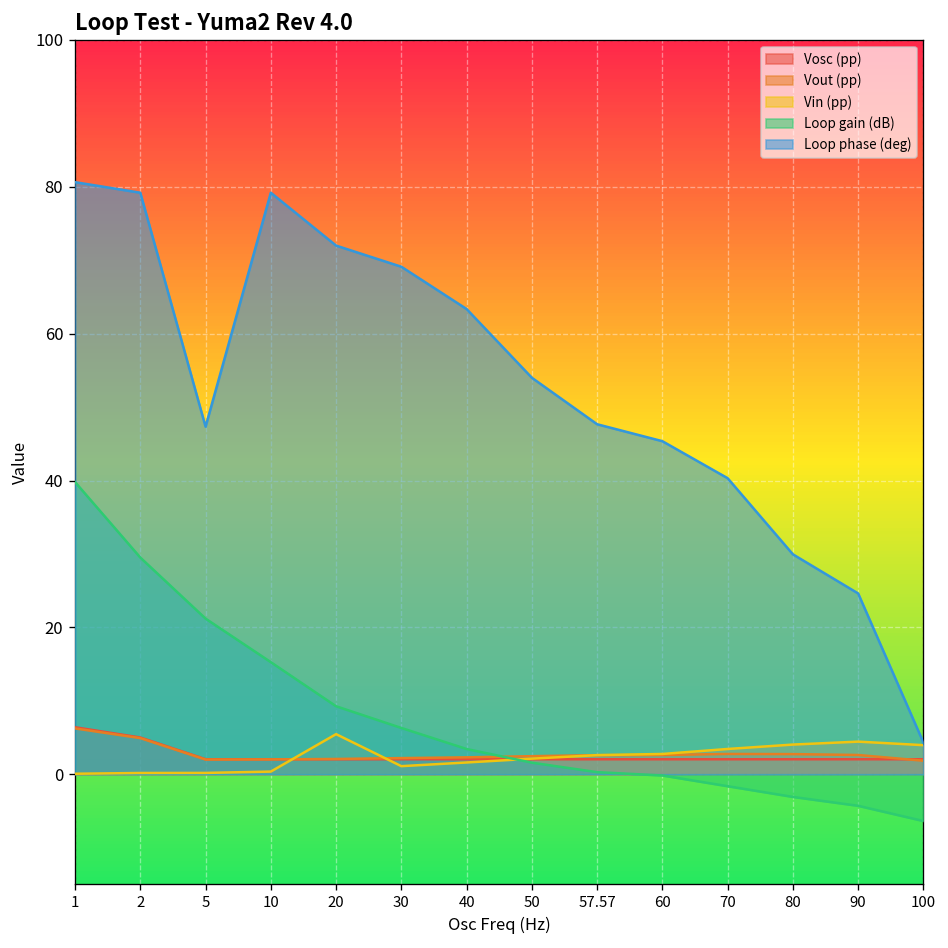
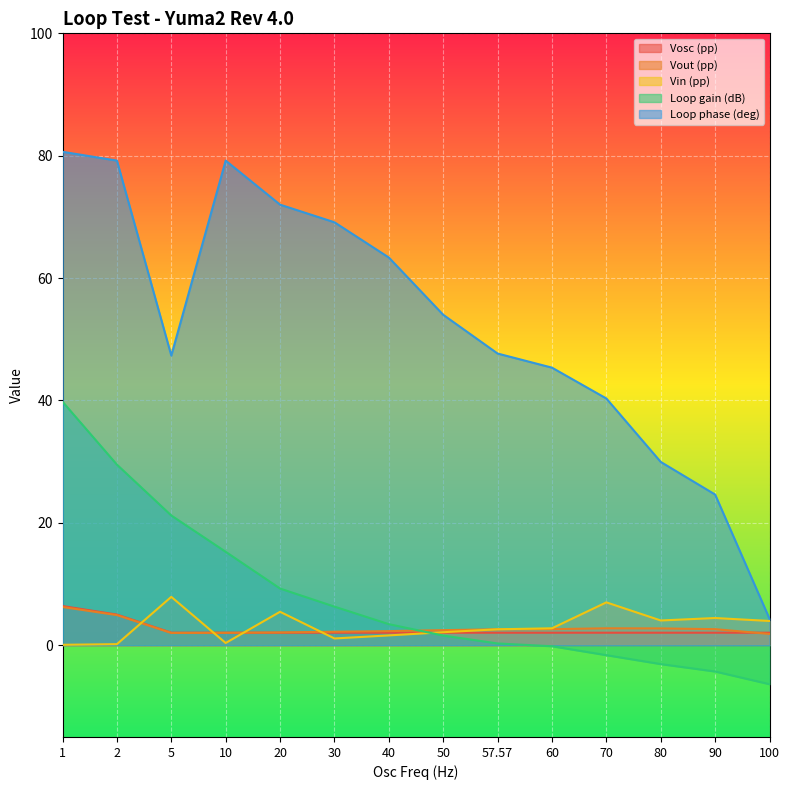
Vin (pp), 5: 0 -> 8
Vin (pp), 70: 3 -> 7
